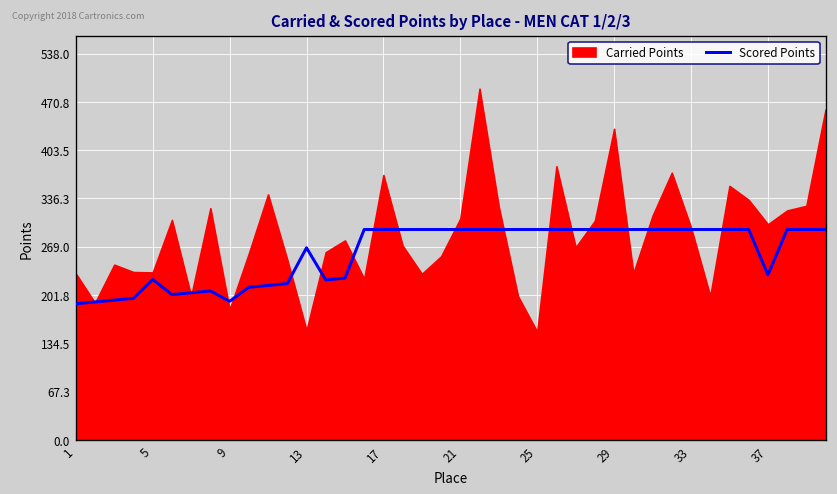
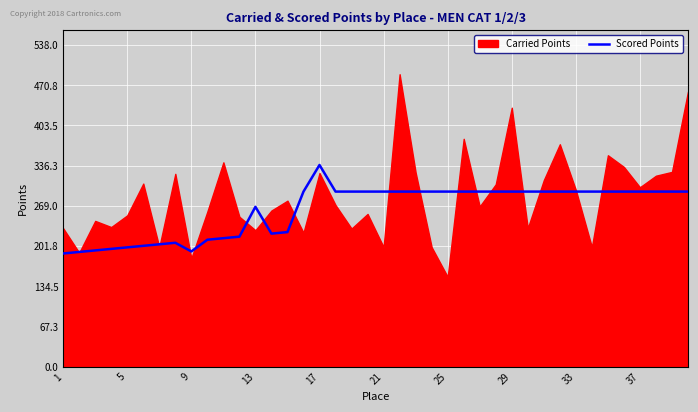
Scored Points, 5: 220 -> 200
Carried Points, 5: 230 -> 250
Carried Points, 13: 150 -> 230
Scored Points, 17: 290 -> 340
Carried Points, 17: 370 -> 320
Carried Points, 21: 310 -> 200
Scored Points, 37: 230 -> 290
